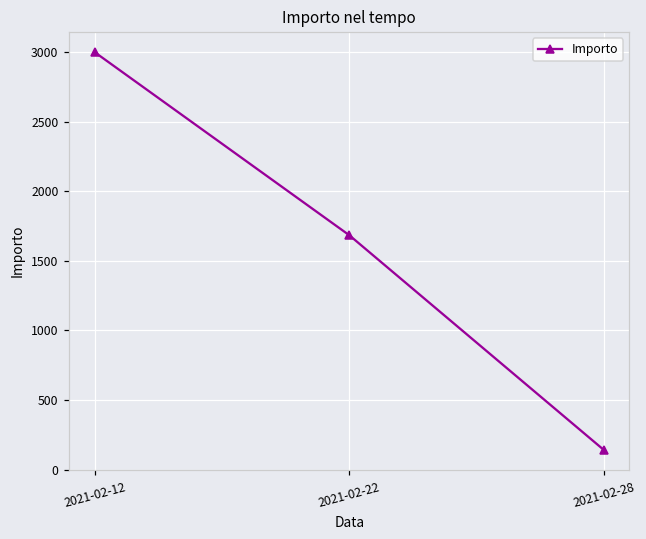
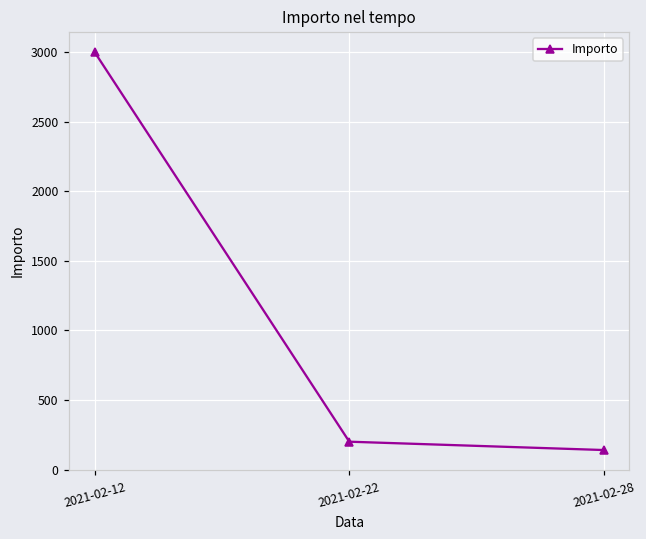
2021-02-22: 1680 -> 200
